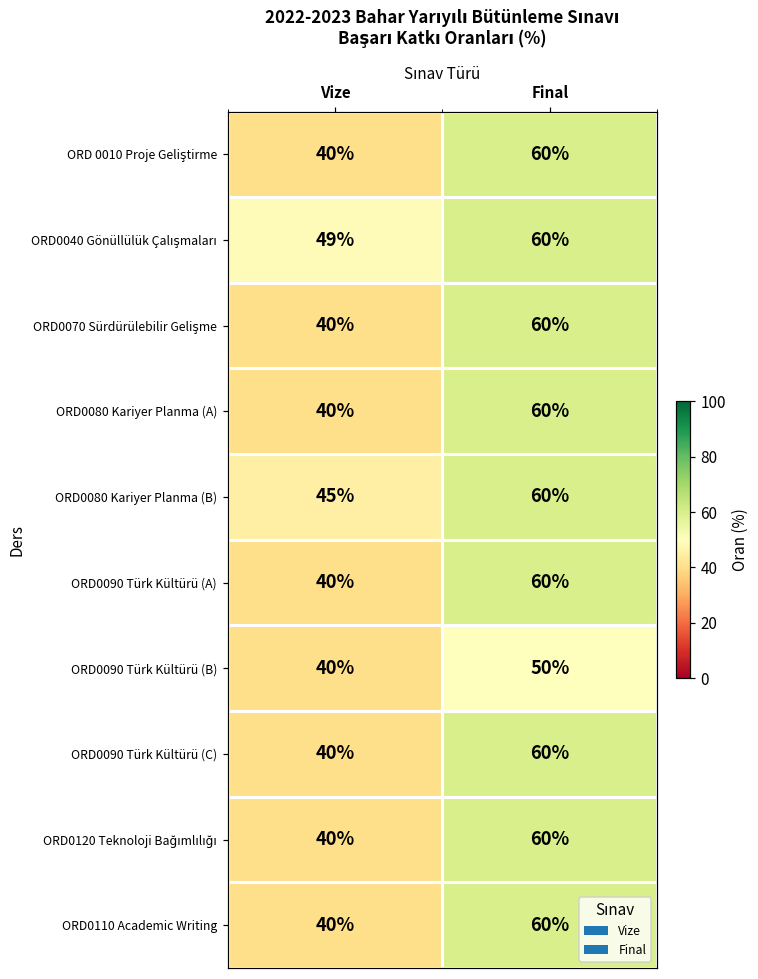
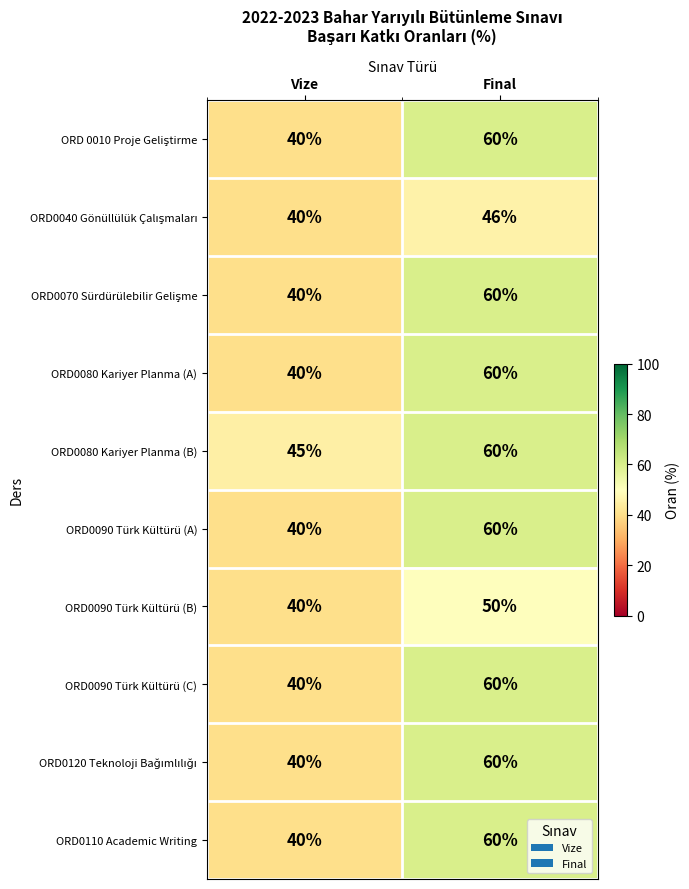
ORD0040 Gönüllülük Çalışmaları, Vize: 49% -> 40%
ORD0040 Gönüllülük Çalışmaları, Final: 60% -> 46%
